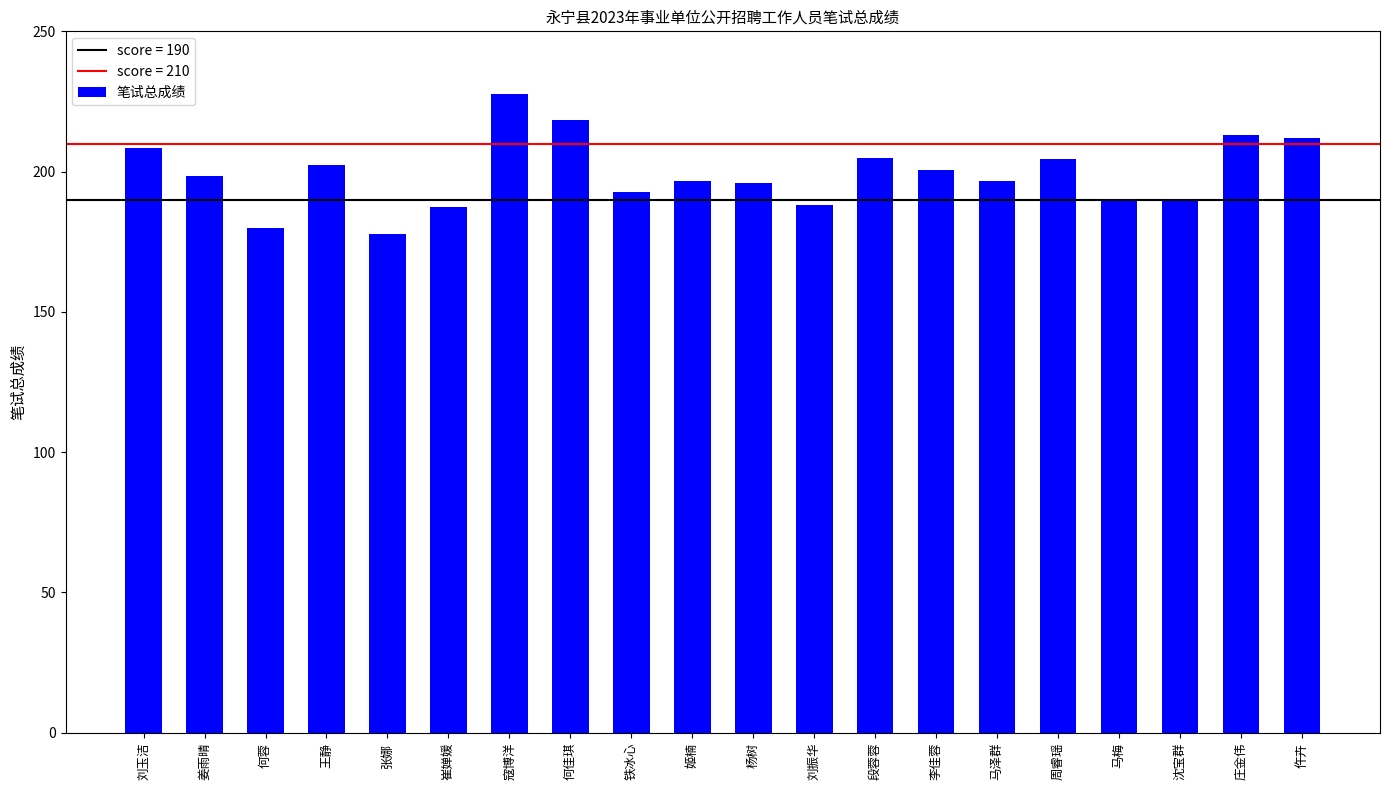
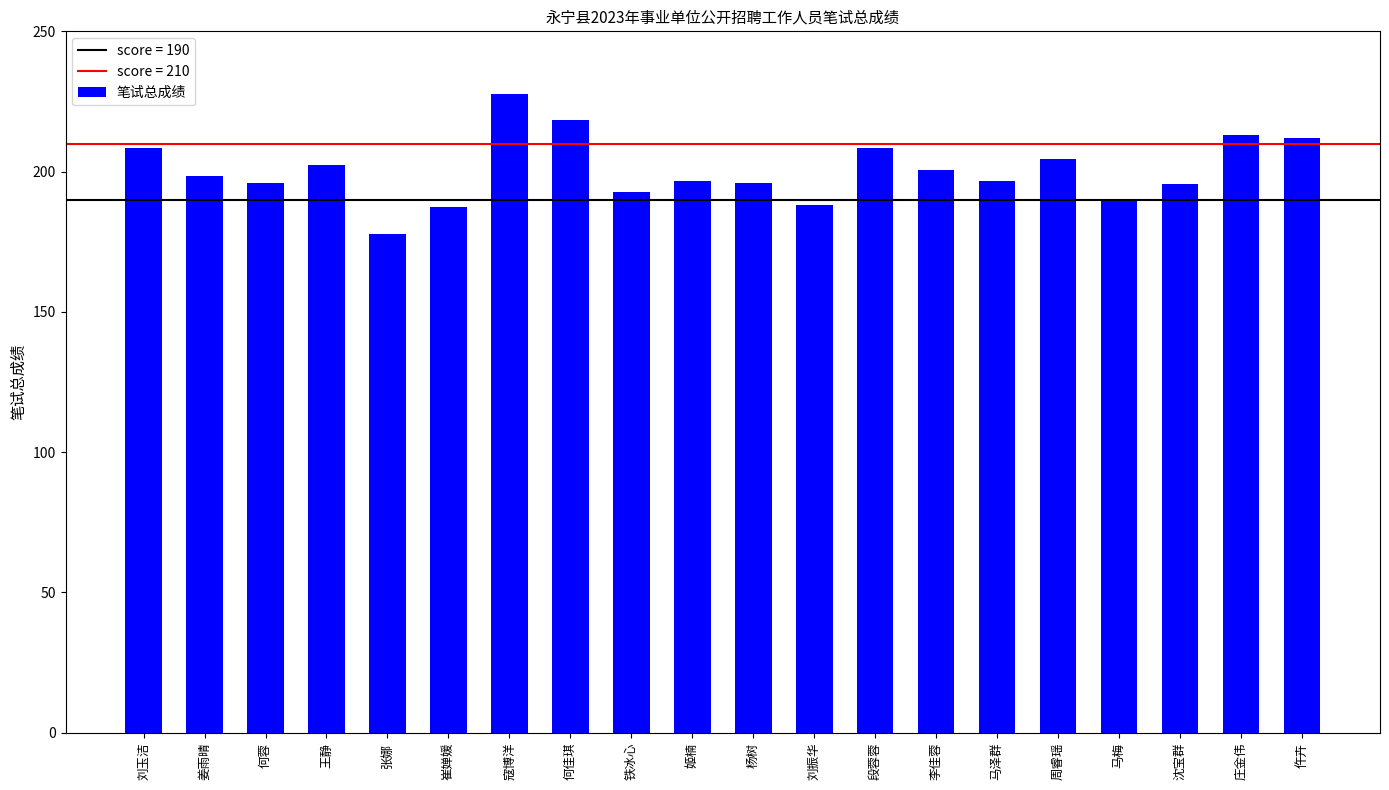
何蓉: 180 -> 196
段蓉蓉: 205 -> 208
沈宝群: 190 -> 196
